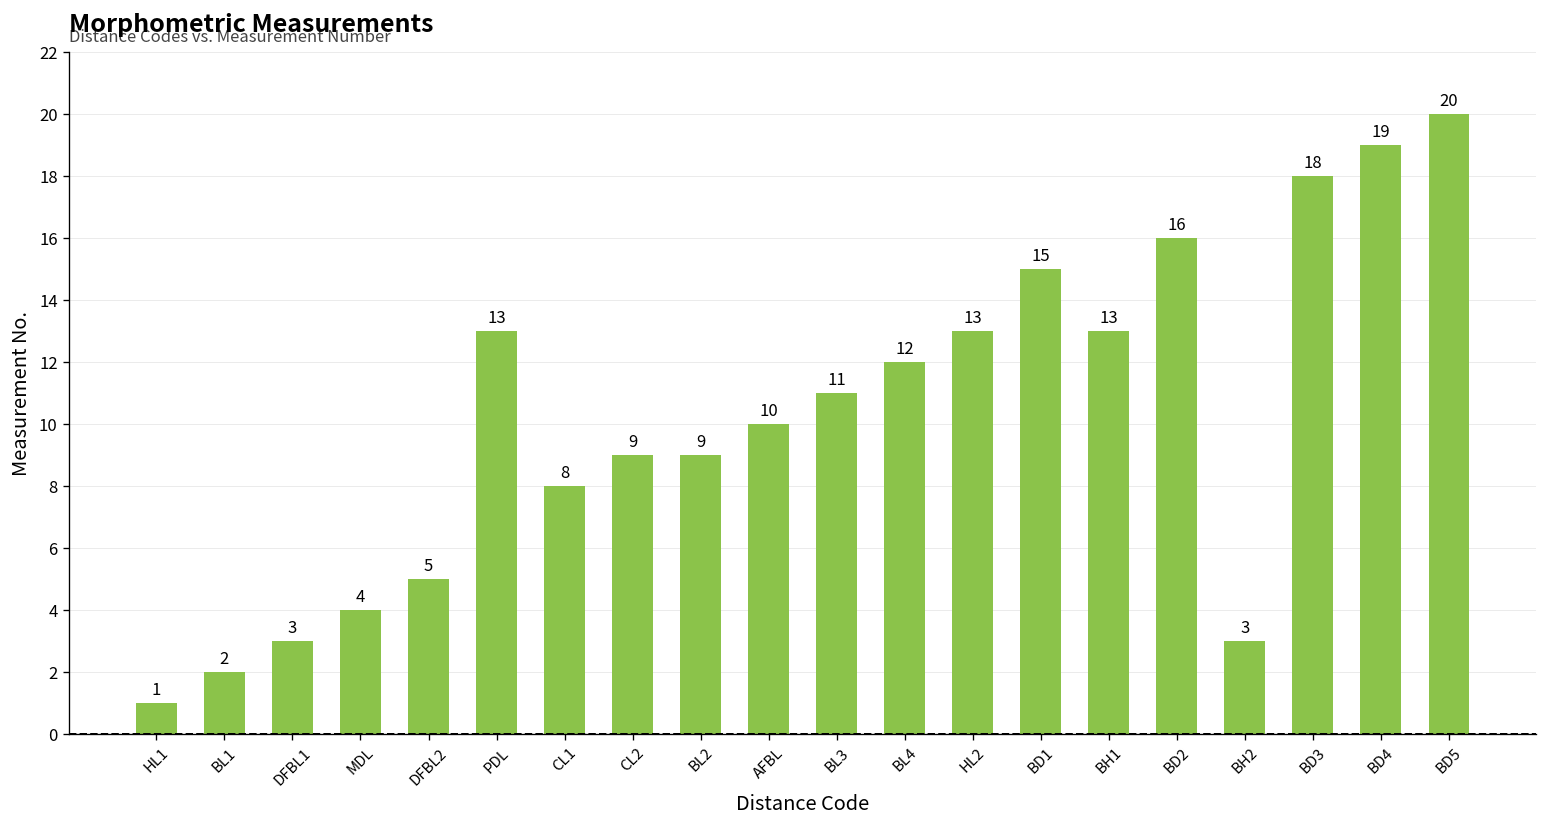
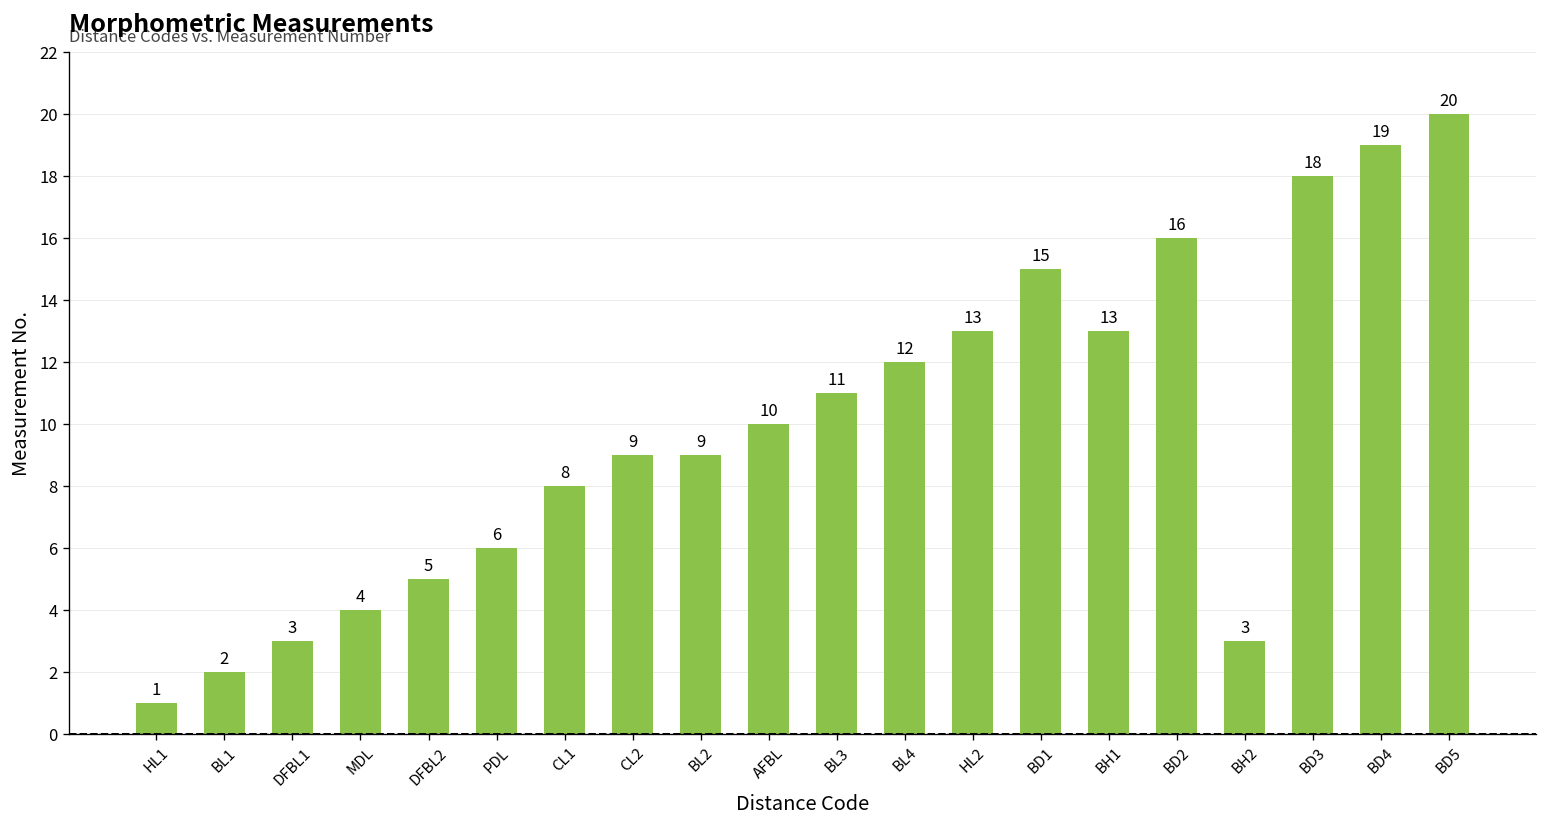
PDL: 13 -> 6
